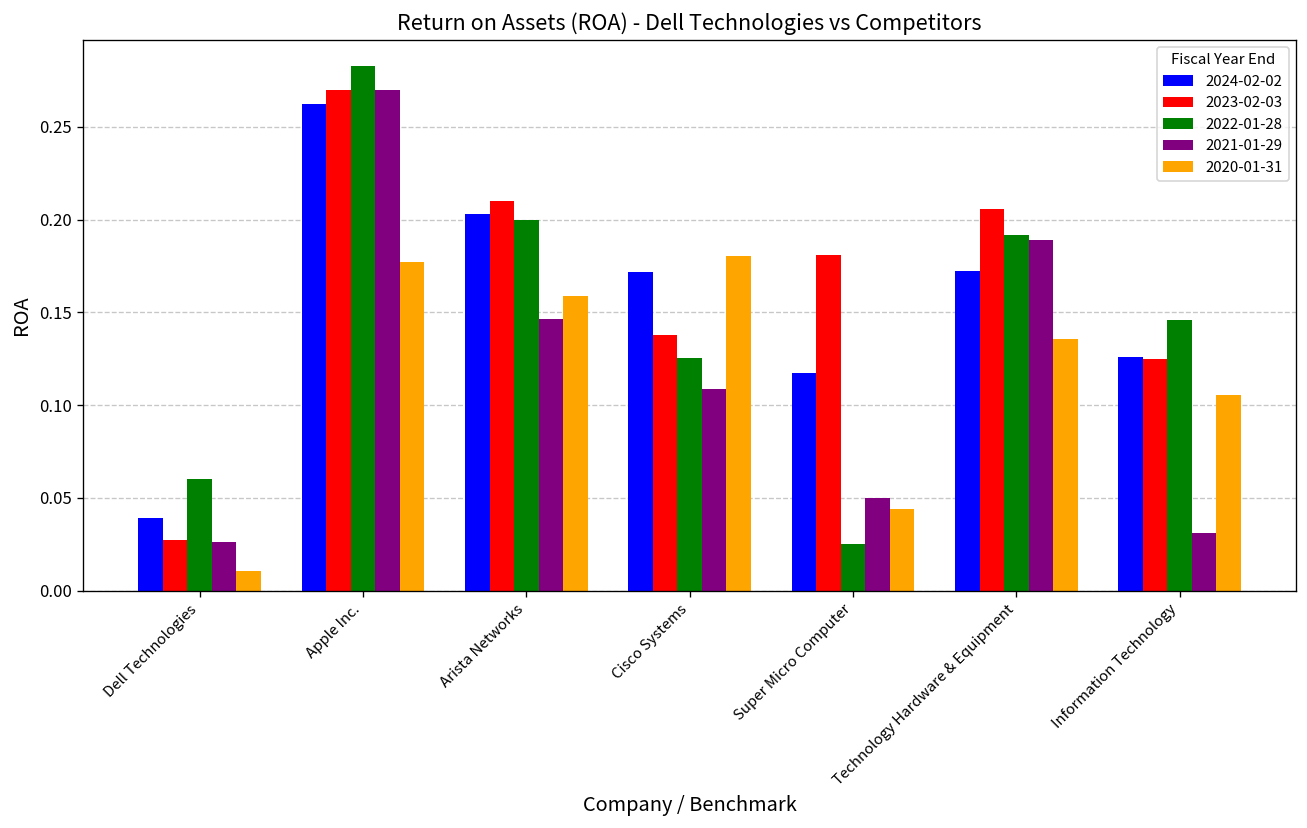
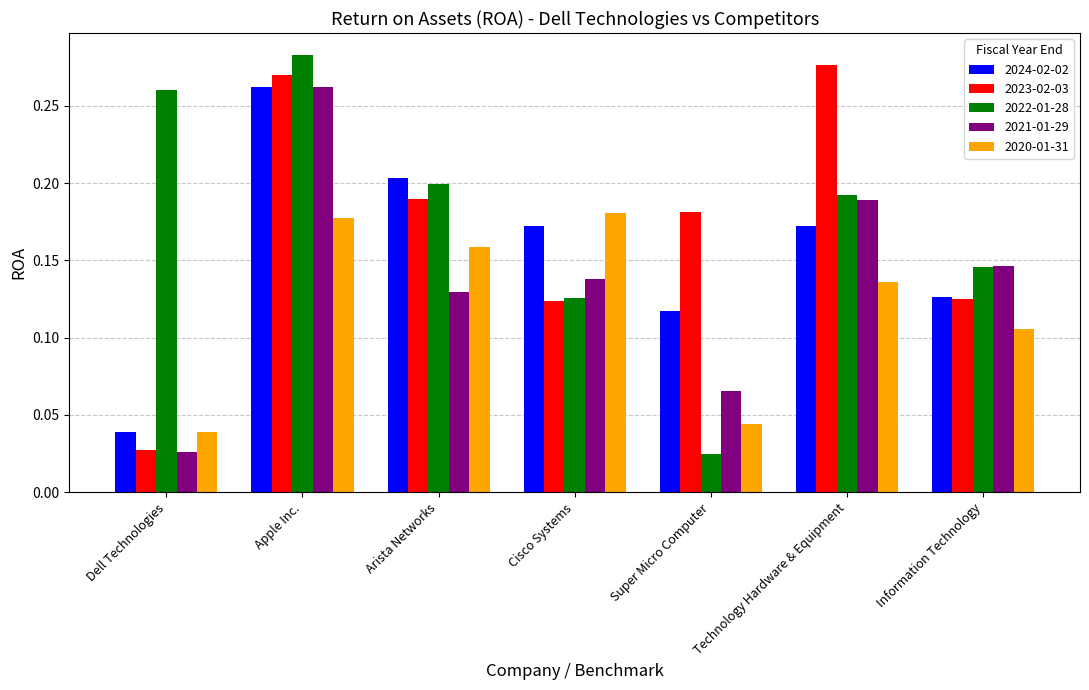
2022-01-28, Dell Technologies: 0.06 -> 0.26
2020-01-31, Dell Technologies: 0.011 -> 0.039
2021-01-29, Apple Inc.: 0.270 -> 0.262
2023-02-03, Arista Networks: 0.210 -> 0.190
2021-01-29, Arista Networks: 0.147 -> 0.129
2023-02-03, Cisco Systems: 0.138 -> 0.124
2021-01-29, Cisco Systems: 0.109 -> 0.138
2021-01-29, Super Micro Computer: 0.050 -> 0.066
2023-02-03, Technology Hardware & Equipment: 0.206 -> 0.276
2021-01-29, Information Technology: 0.031 -> 0.147
